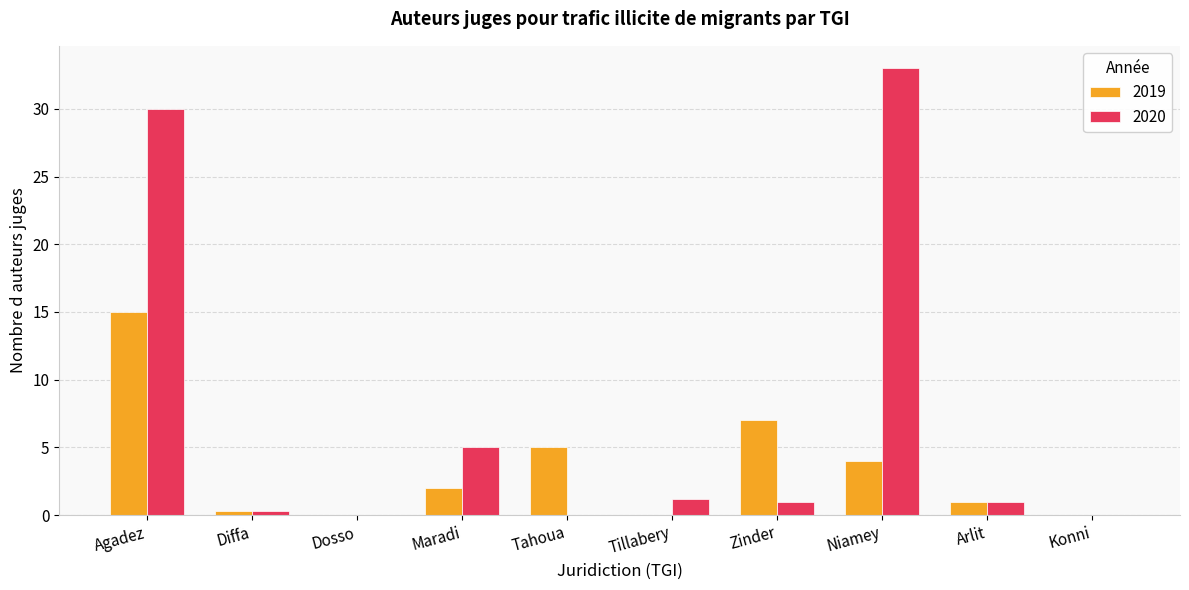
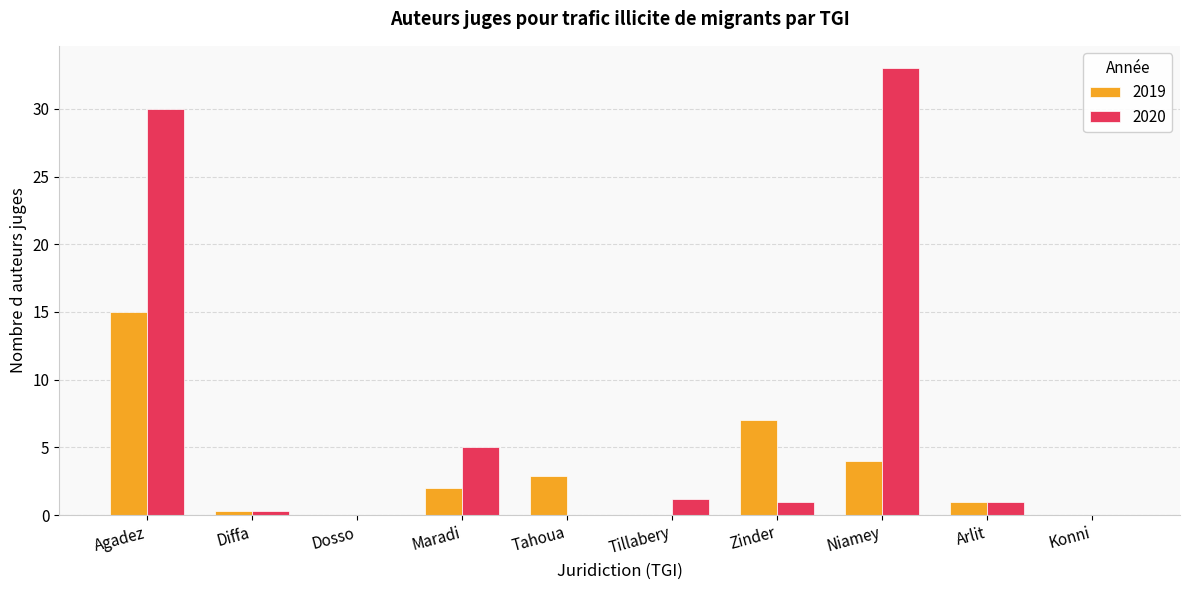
2019, Tahoua: 5.0 -> 2.9
